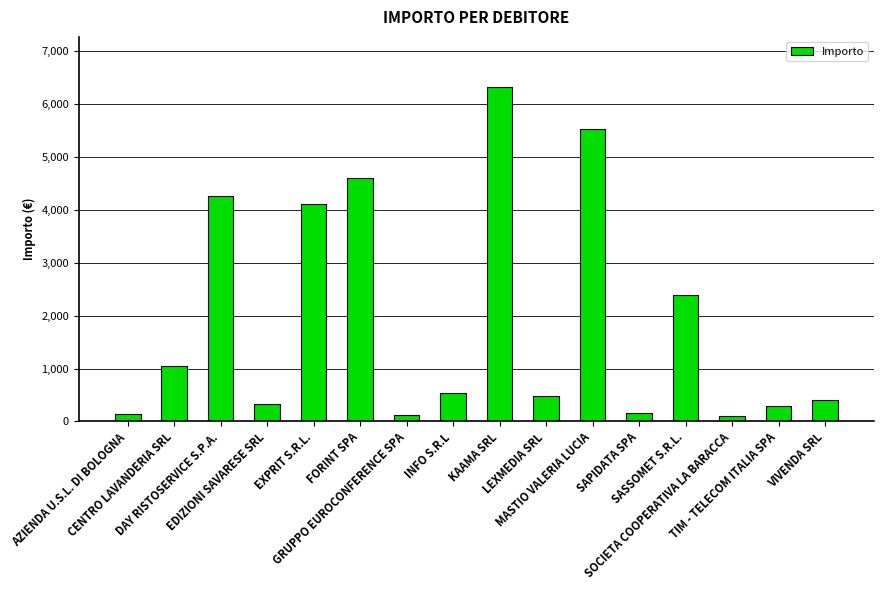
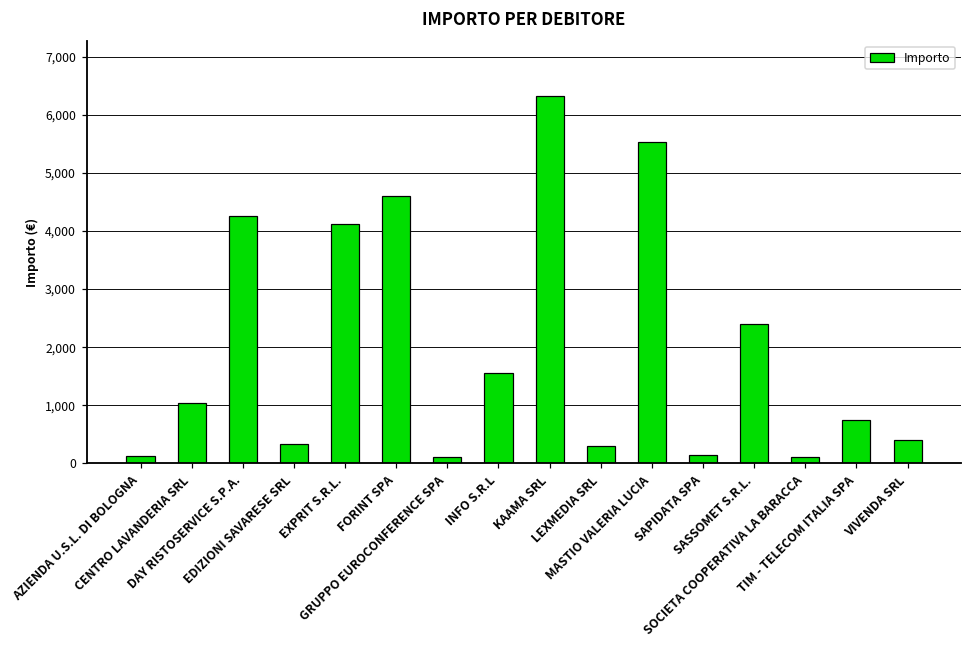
INFO S.R.L: 500 -> 1,600
LEXMEDIA SRL: 500 -> 300
TIM - TELECOM ITALIA SPA: 300 -> 700
